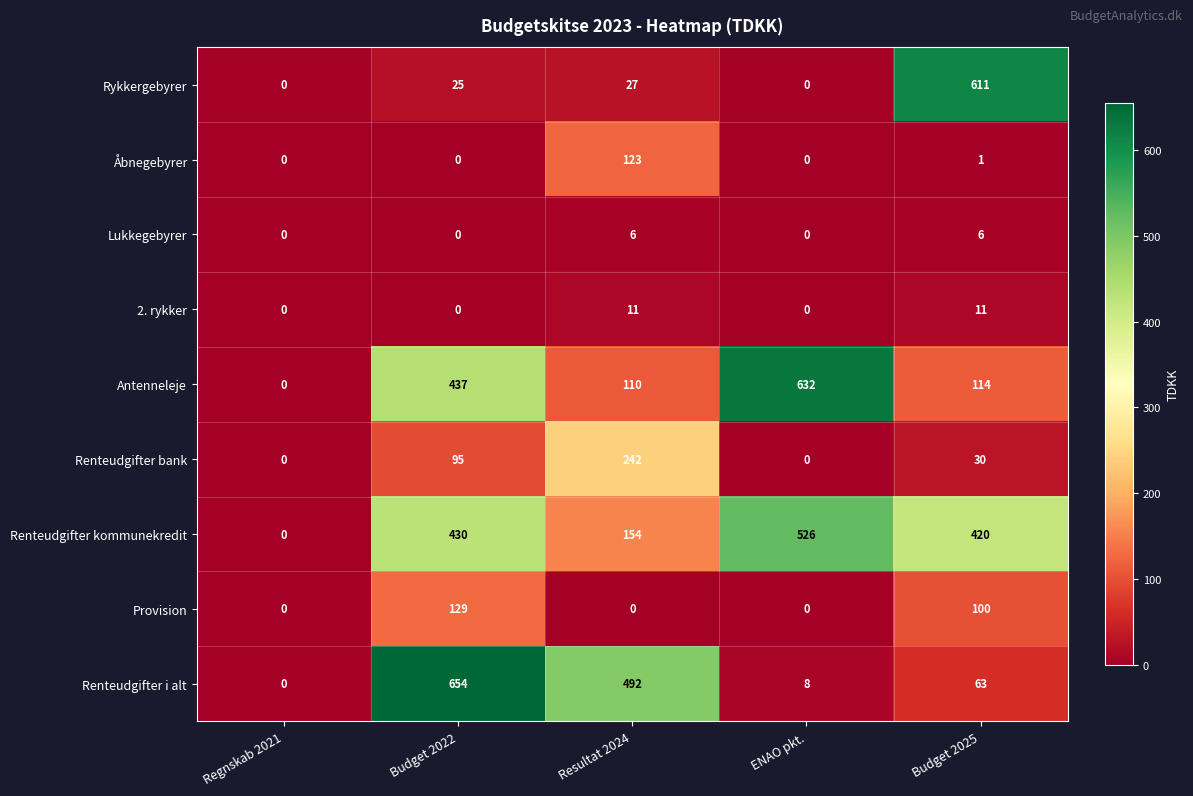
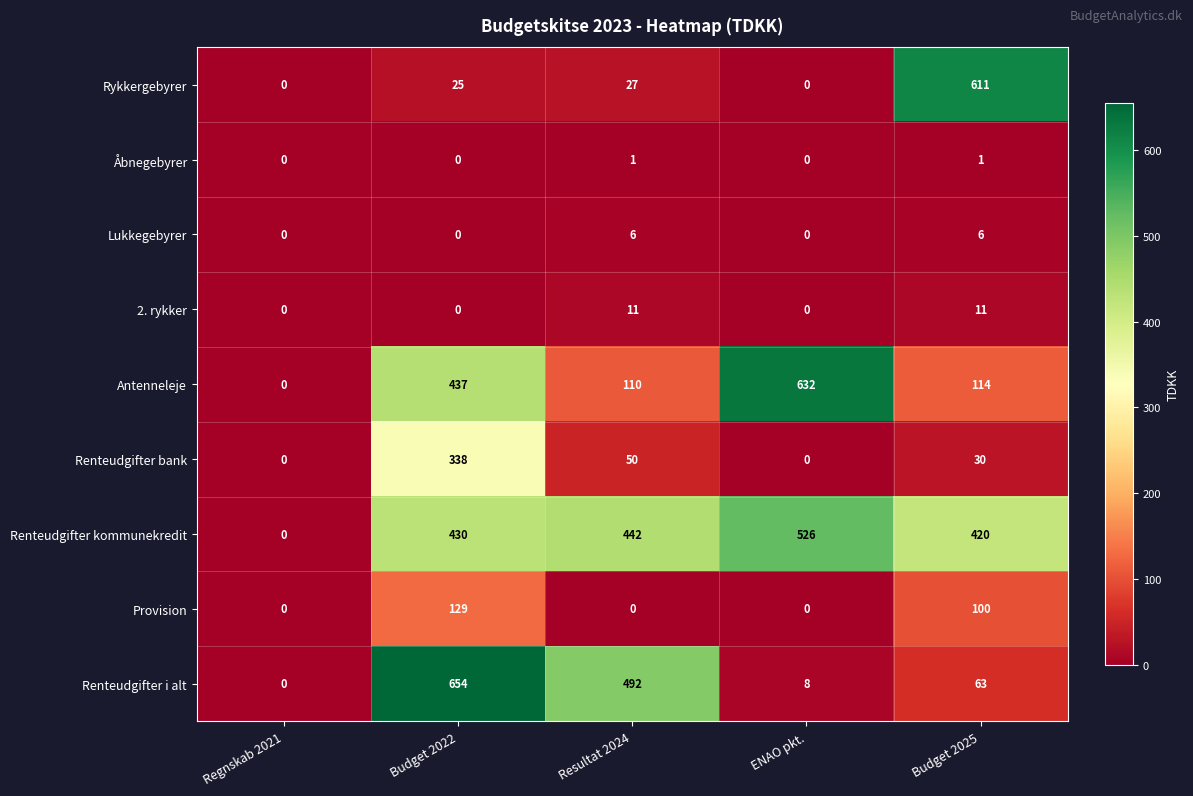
Åbnegebyrer, Resultat 2024: 123 -> 1
Renteudgifter bank, Budget 2022: 95 -> 338
Renteudgifter bank, Resultat 2024: 242 -> 50
Renteudgifter kommunekredit, Resultat 2024: 154 -> 442
